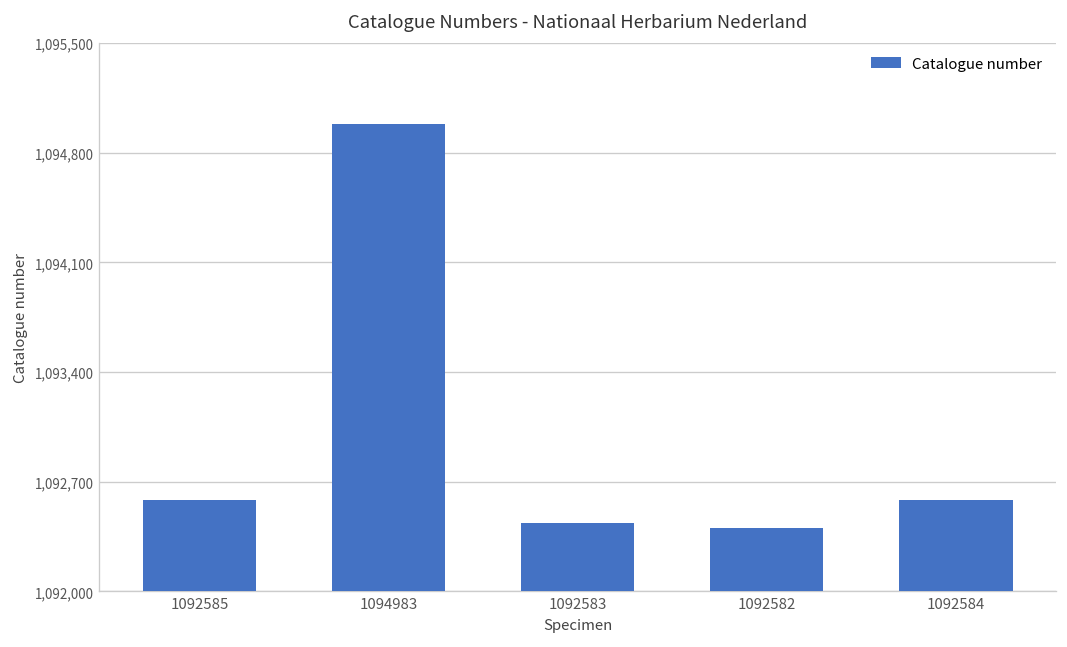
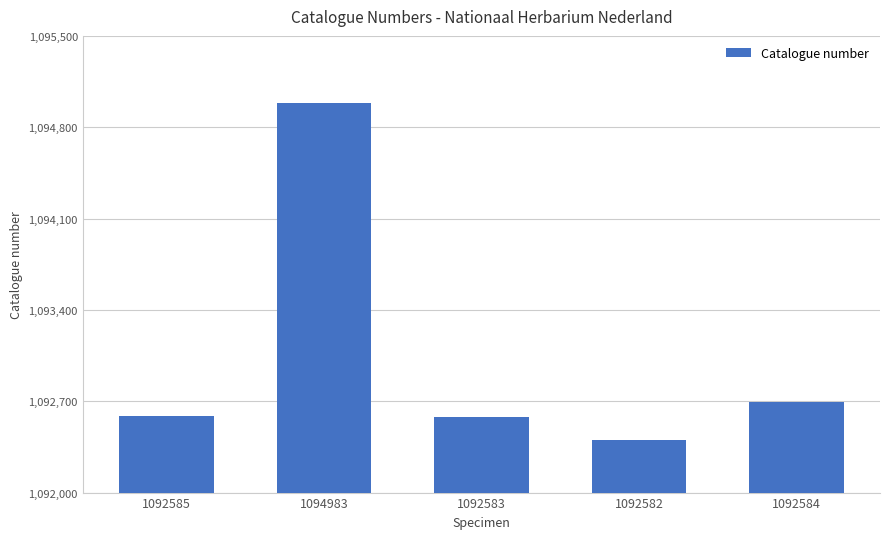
1092583: 1,092,440 -> 1,092,580
1092584: 1,092,580 -> 1,092,690
